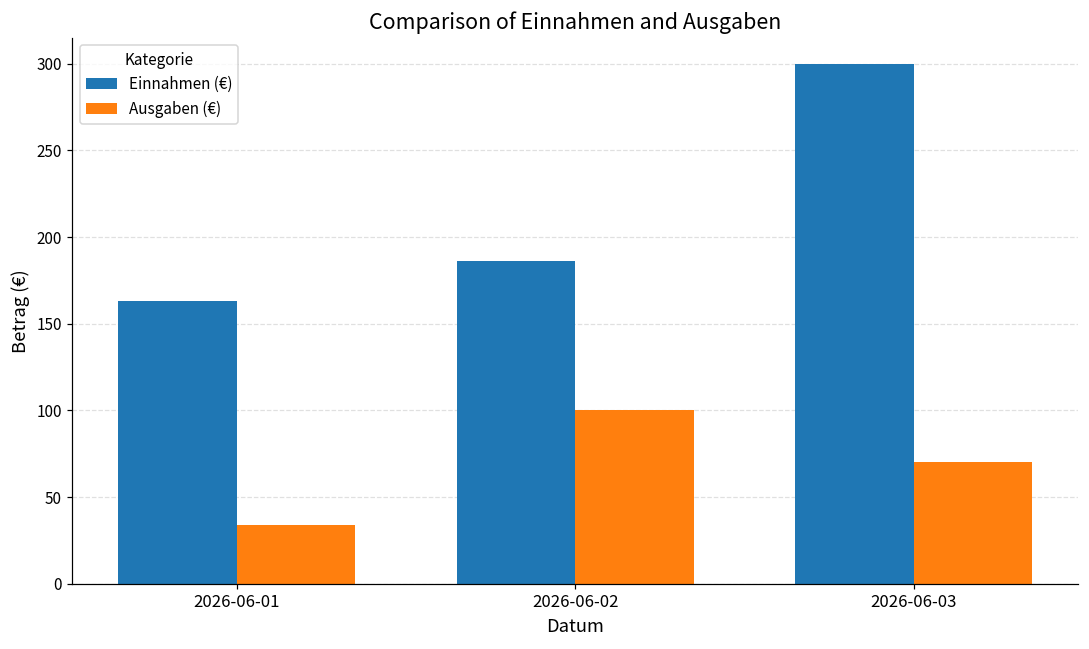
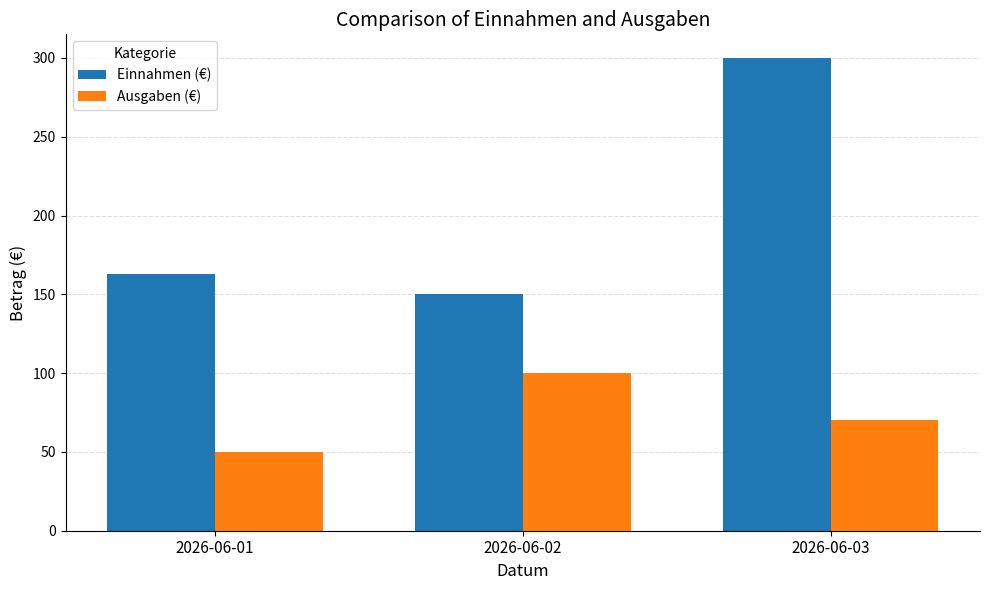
Ausgaben (€), 2026-06-01: 34 -> 50
Einnahmen (€), 2026-06-02: 186 -> 150
